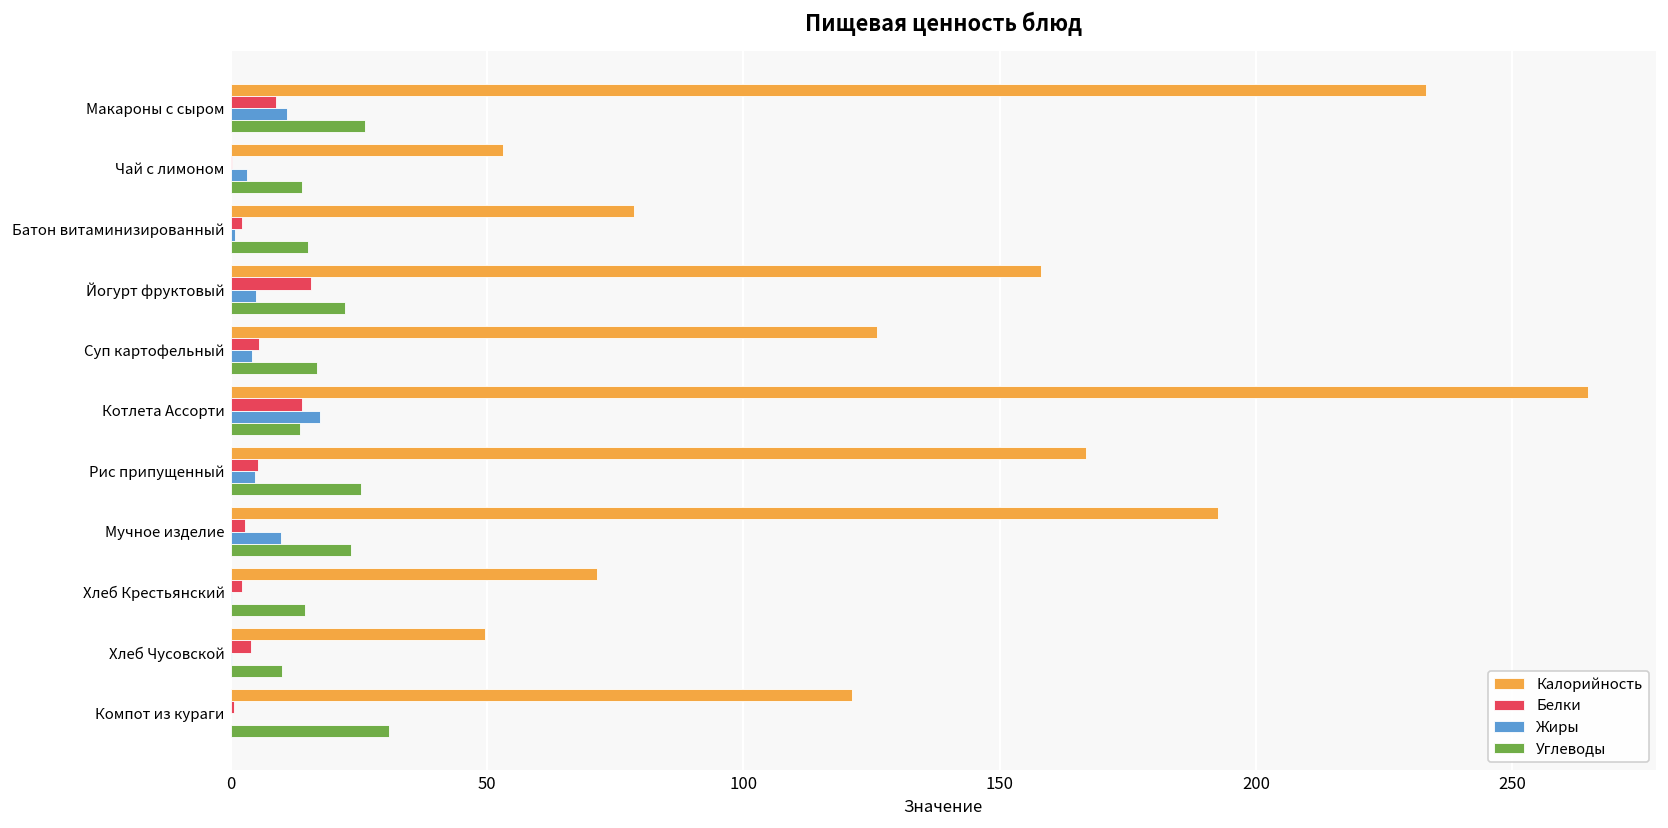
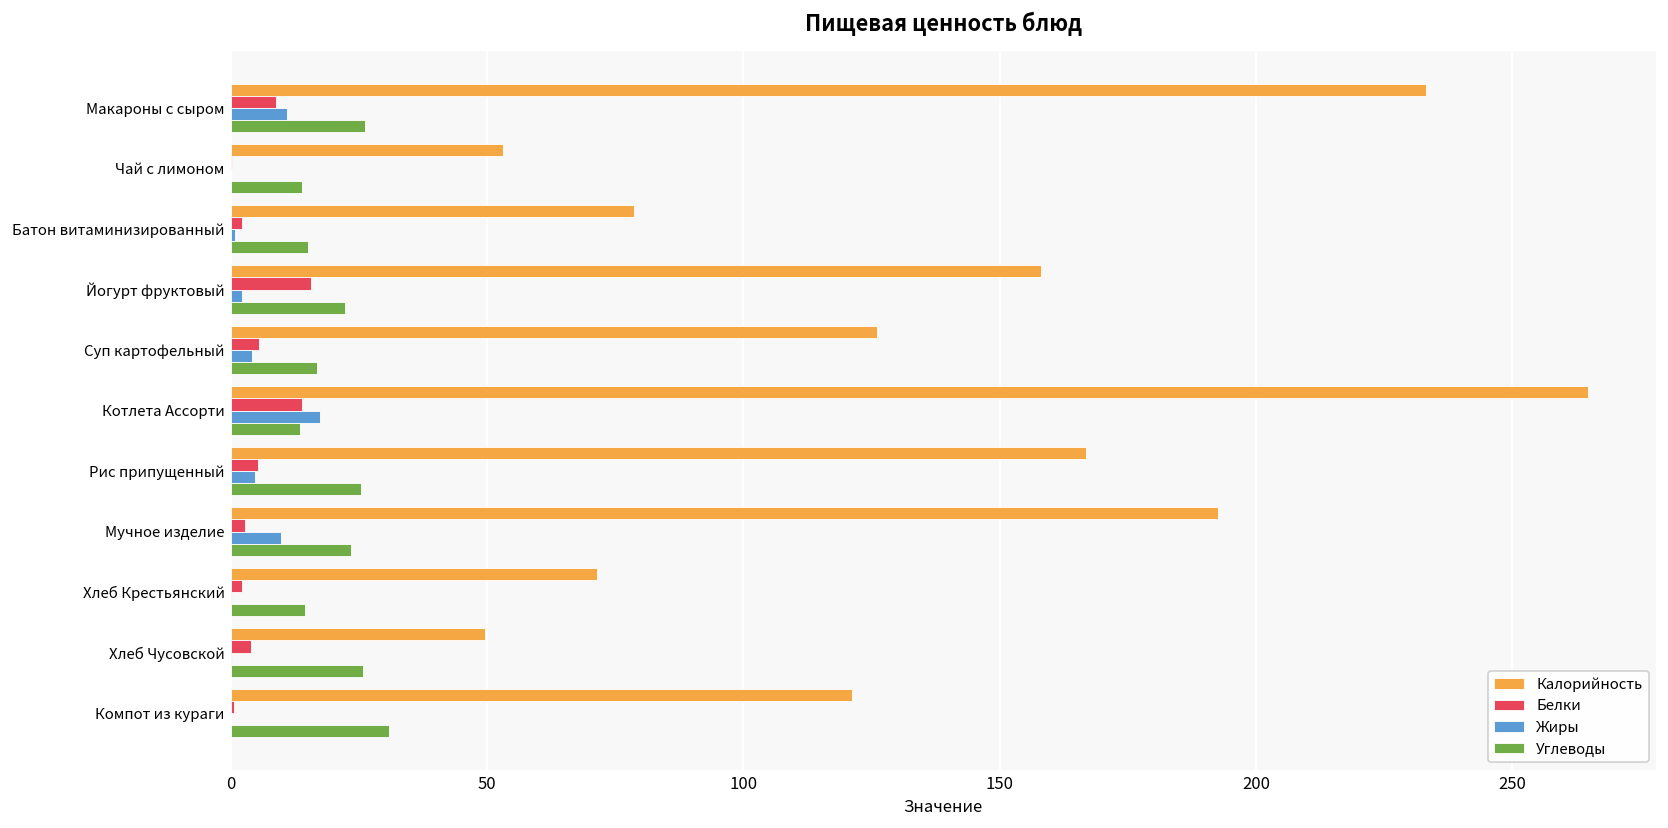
Жиры, Чай с лимоном: 3 -> 0
Жиры, Йогурт фруктовый: 5 -> 2
Углеводы, Хлеб Чусовской: 10 -> 26
